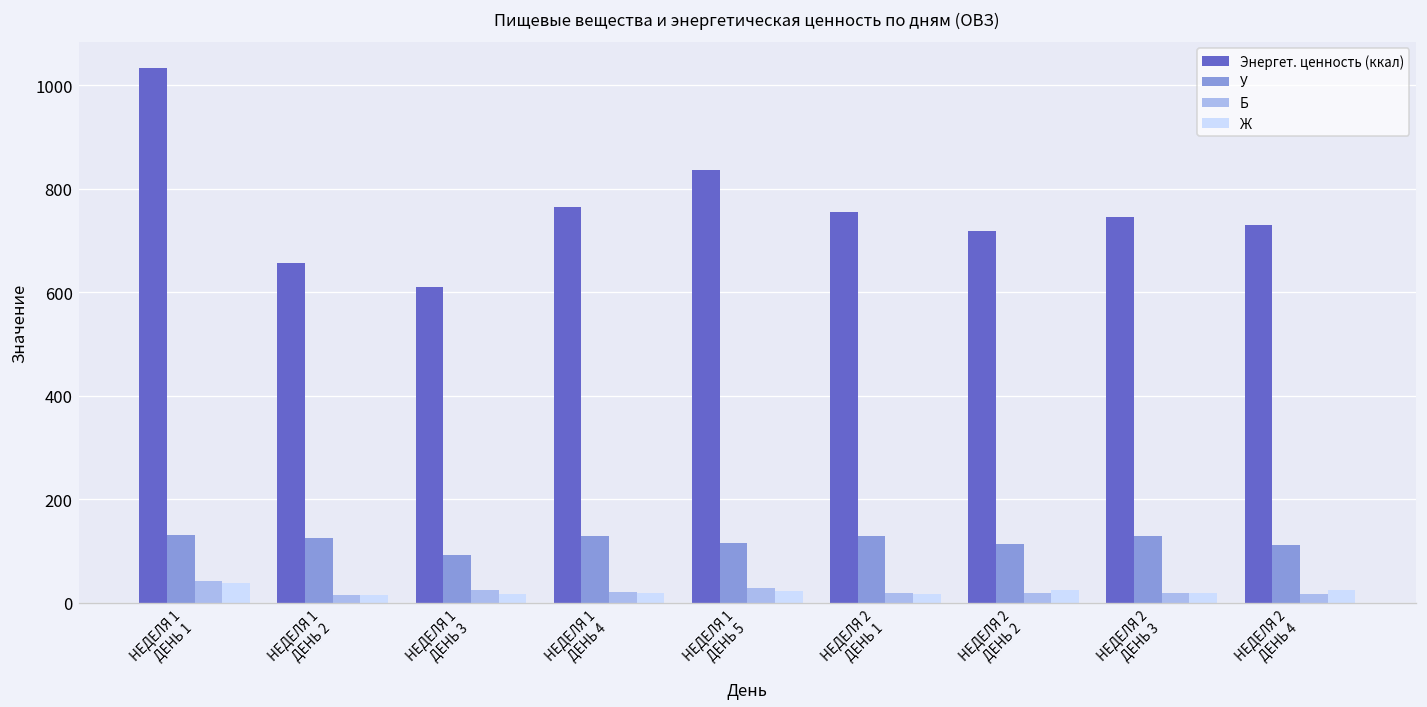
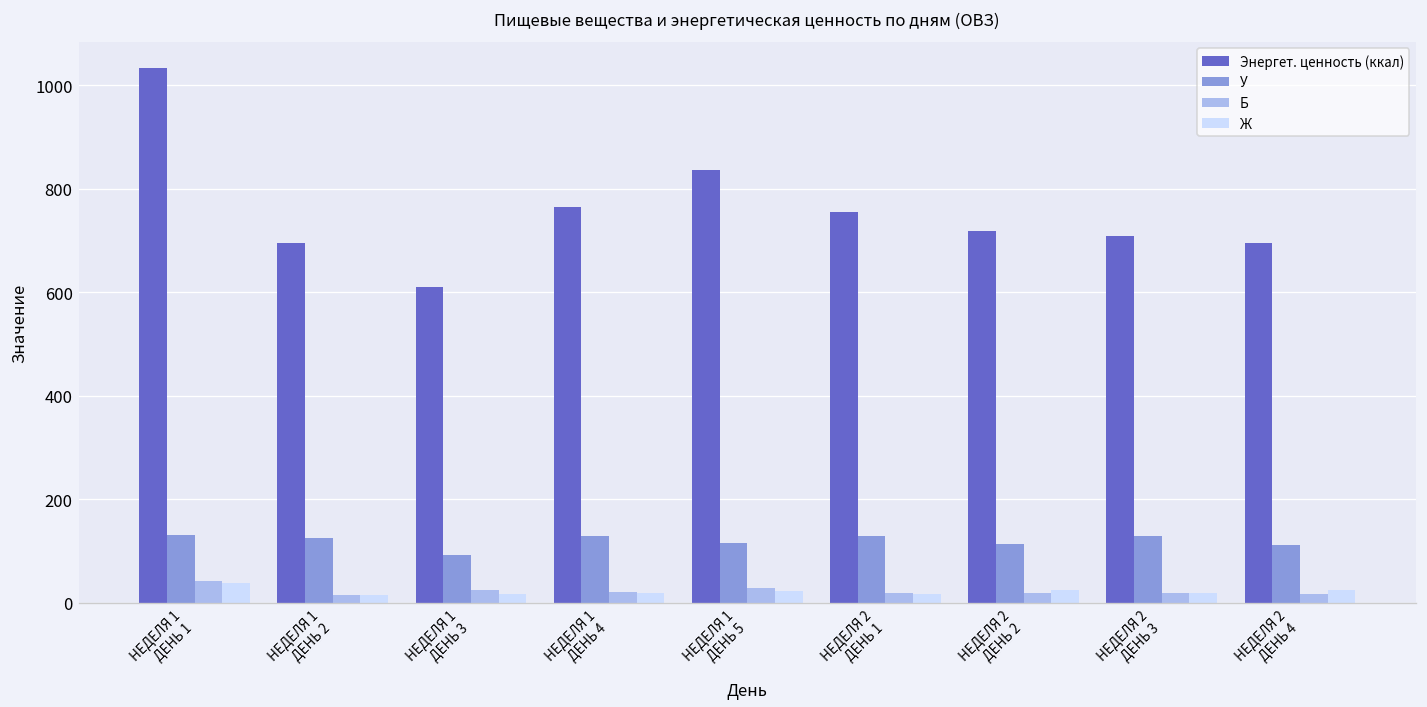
Энергет. ценность (ккал), НЕДЕЛЯ 1 ДЕНЬ 2: 660 -> 690
Энергет. ценность (ккал), НЕДЕЛЯ 2 ДЕНЬ 3: 750 -> 710
Энергет. ценность (ккал), НЕДЕЛЯ 2 ДЕНЬ 4: 730 -> 700
